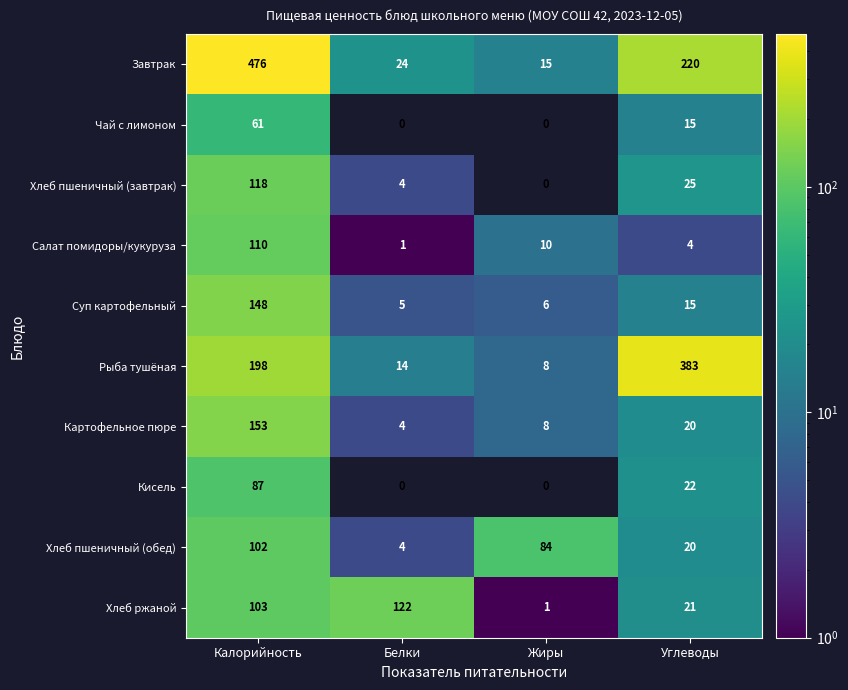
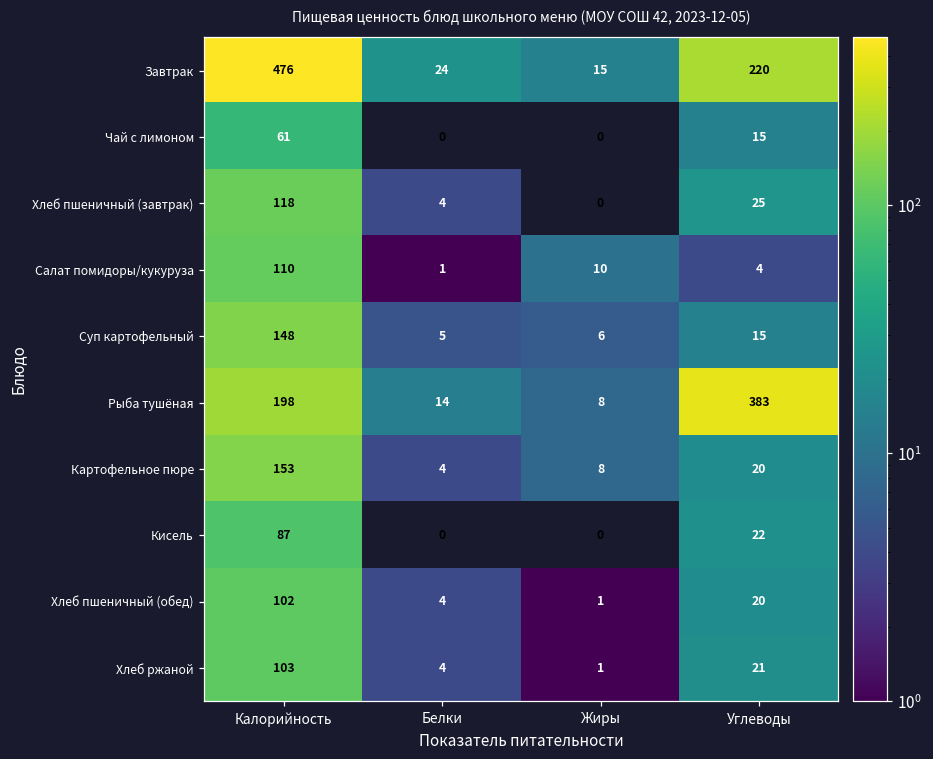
Хлеб пшеничный (обед), Жиры: 84 -> 1
Хлеб ржаной, Белки: 122 -> 4
